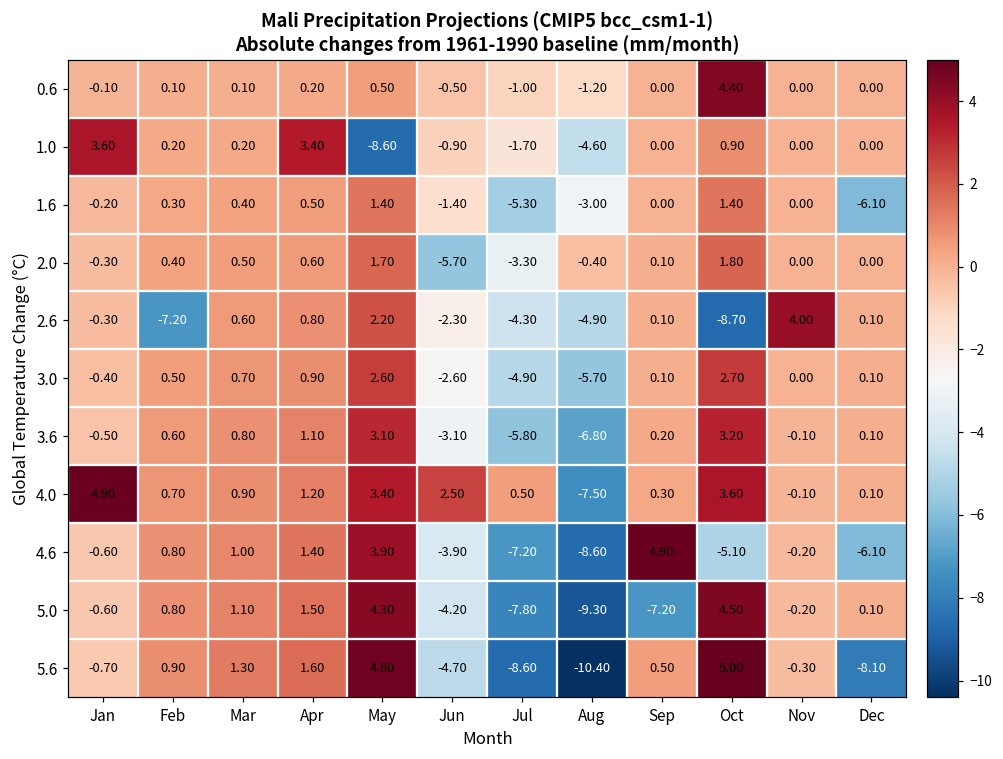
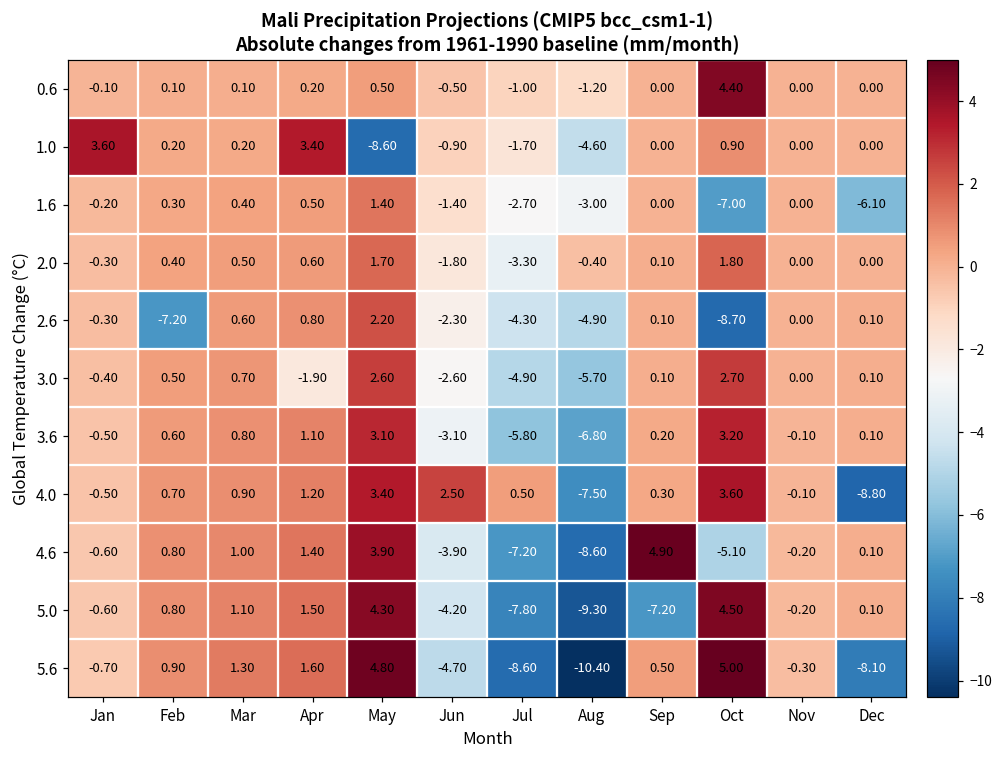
1.6, Jul: -5.30 -> -2.70
1.6, Oct: 1.40 -> -7.00
2.0, Jun: -5.70 -> -1.80
2.6, Nov: 4.00 -> 0.00
3.0, Apr: 0.90 -> -1.90
4.0, Jan: 4.90 -> -0.50
4.0, Dec: 0.10 -> -8.80
4.6, Dec: -6.10 -> 0.10
